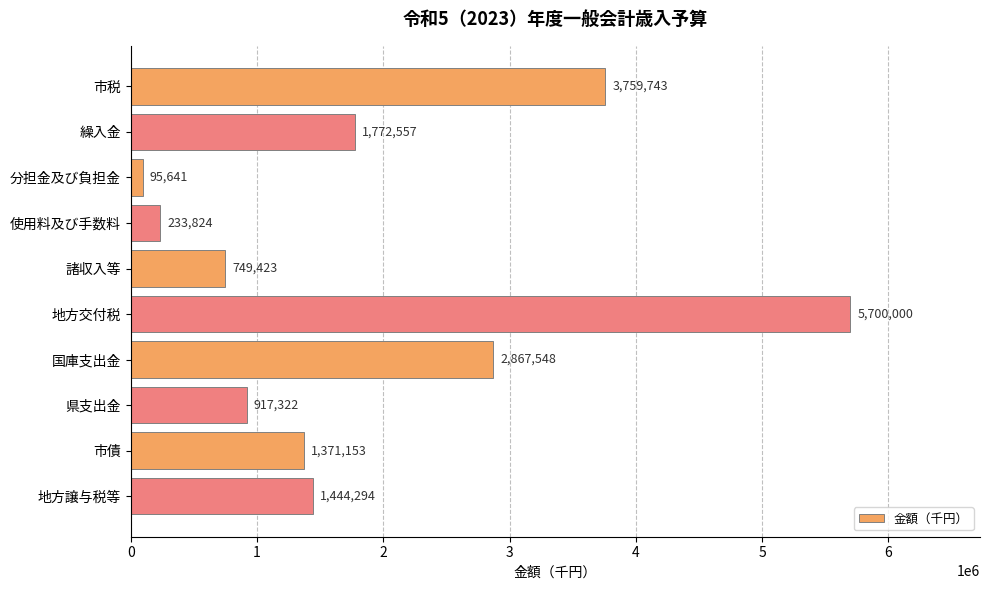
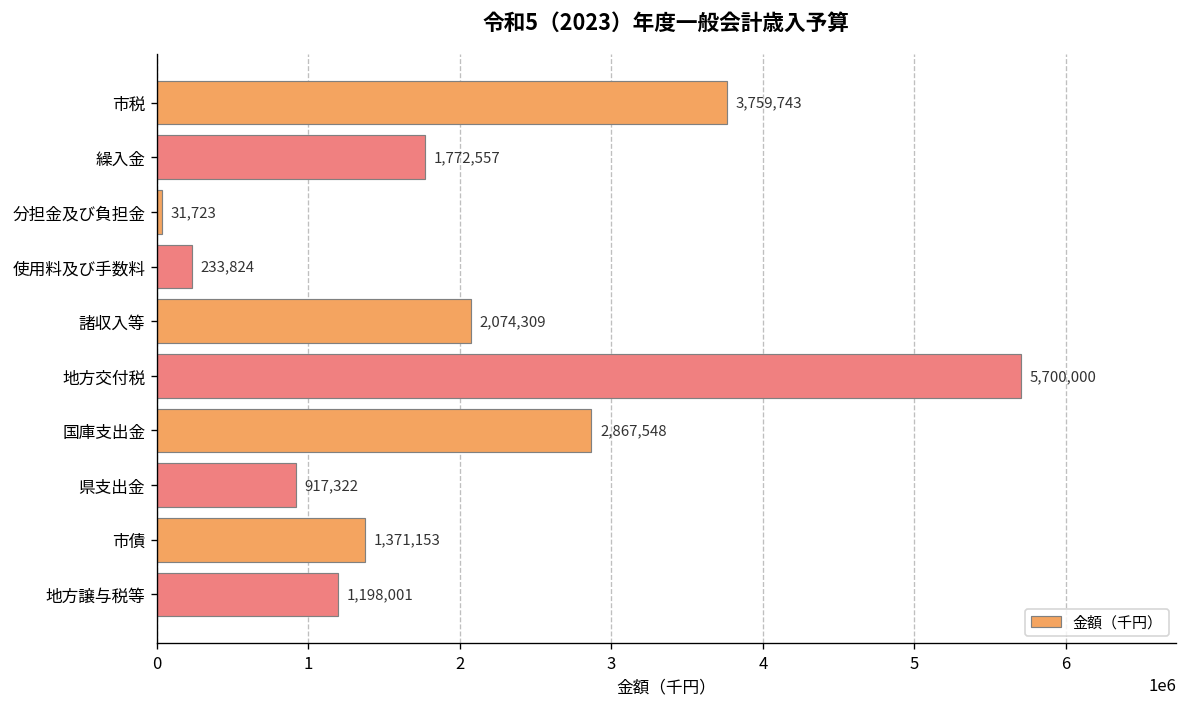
分担金及び負担金: 95,641 -> 31,723
諸収入等: 749,423 -> 2,074,309
地方譲与税等: 1,444,294 -> 1,198,001
